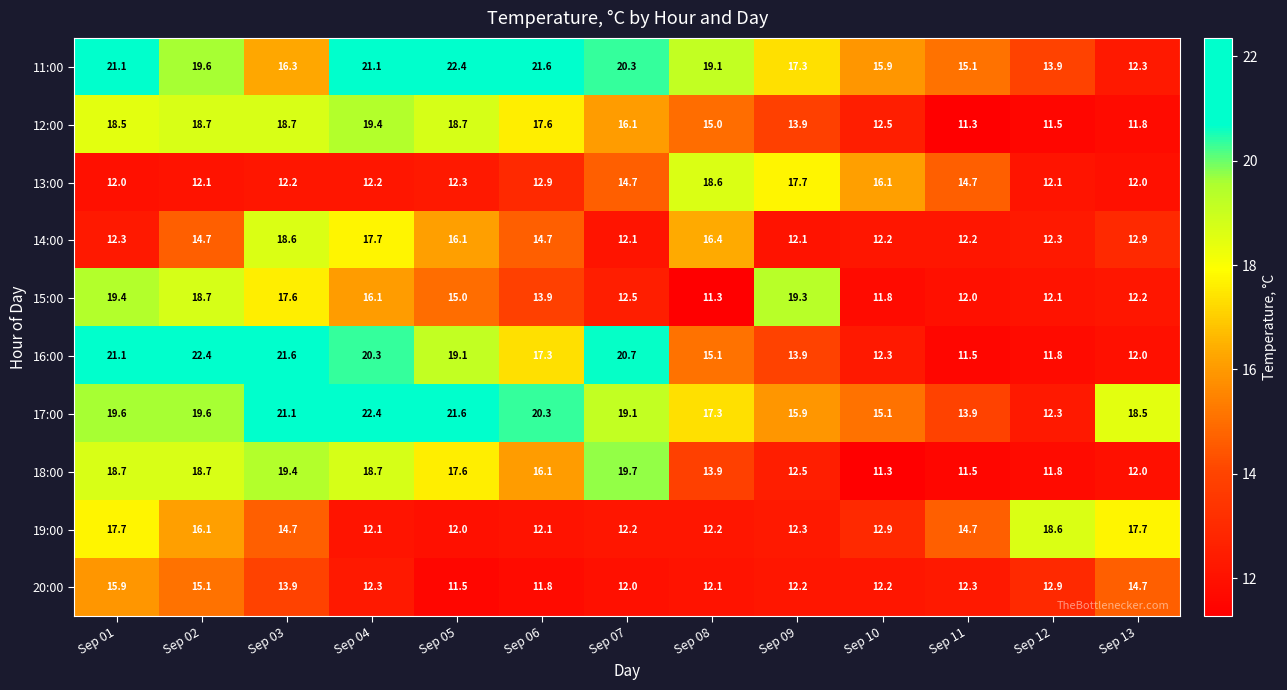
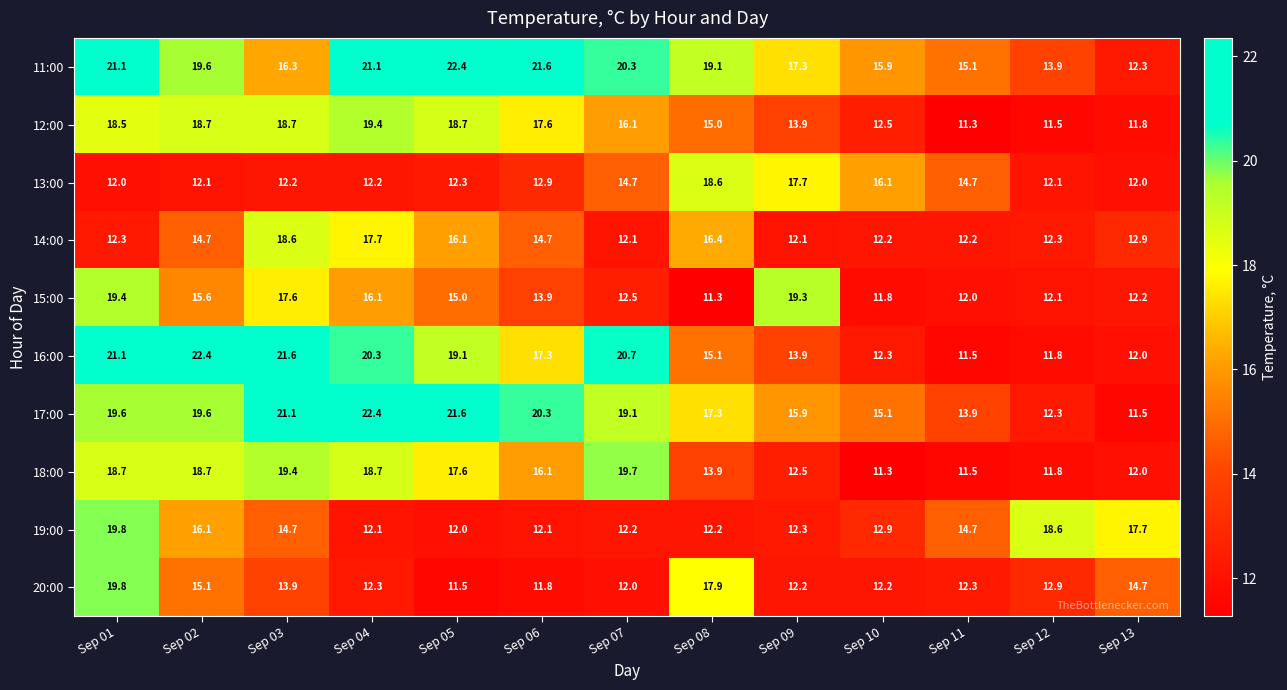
15:00, Sep 02: 18.7 -> 15.6
17:00, Sep 13: 18.5 -> 11.5
19:00, Sep 01: 17.7 -> 19.8
20:00, Sep 01: 15.9 -> 19.8
20:00, Sep 08: 12.1 -> 17.9
